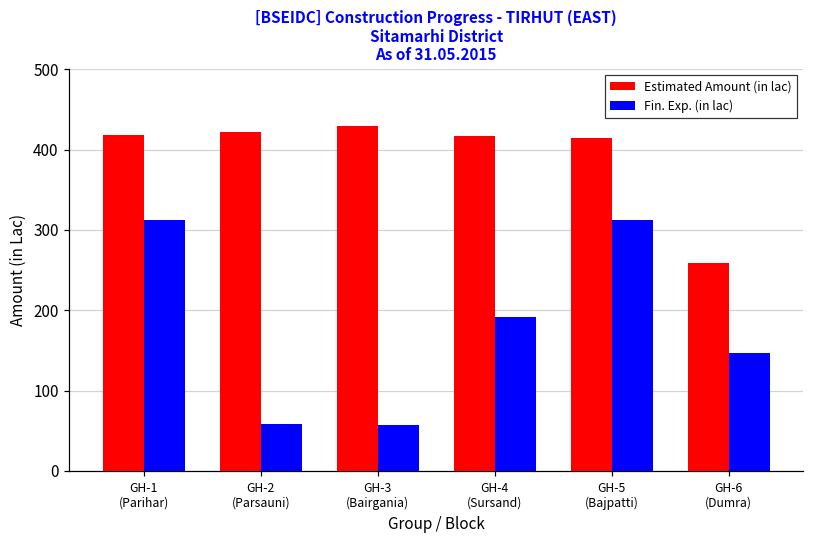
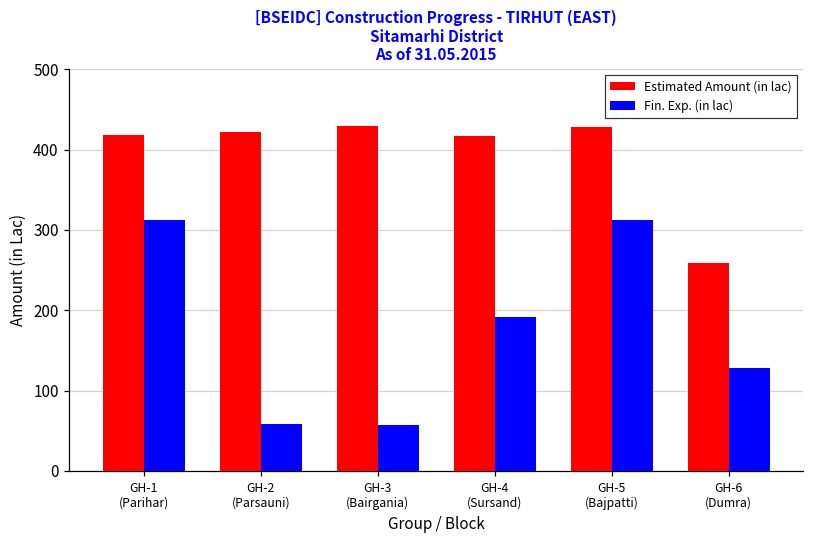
Estimated Amount (in lac), GH-5 (Bajpatti): 410 -> 430
Fin. Exp. (in lac), GH-6 (Dumra): 150 -> 130
